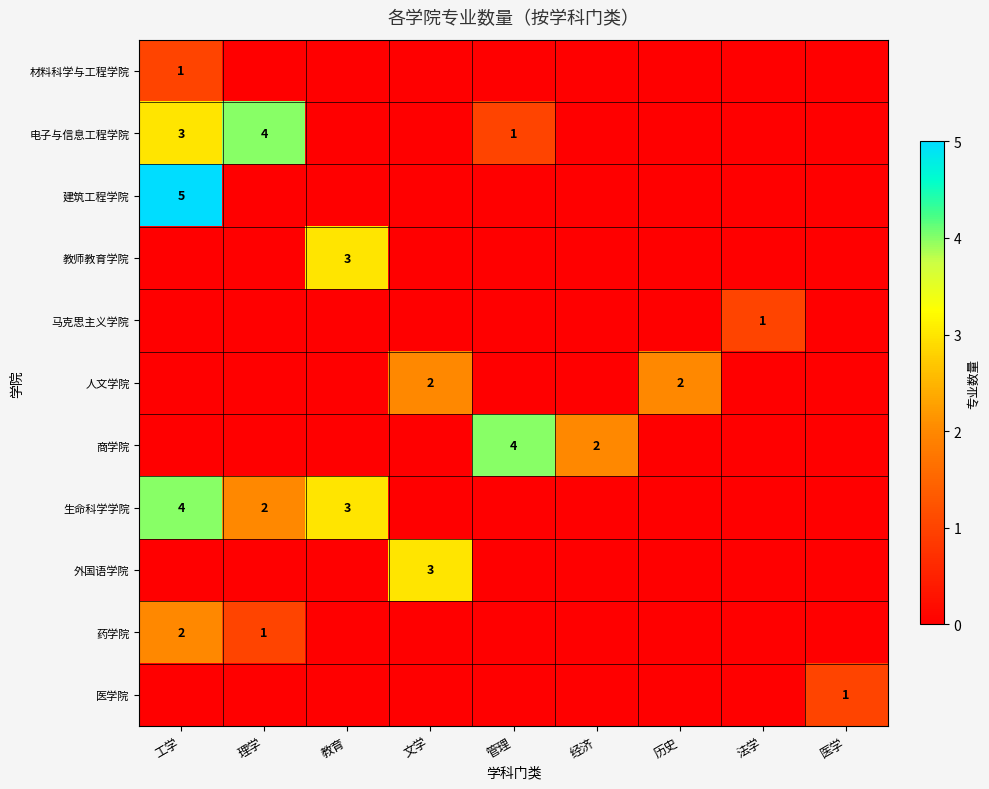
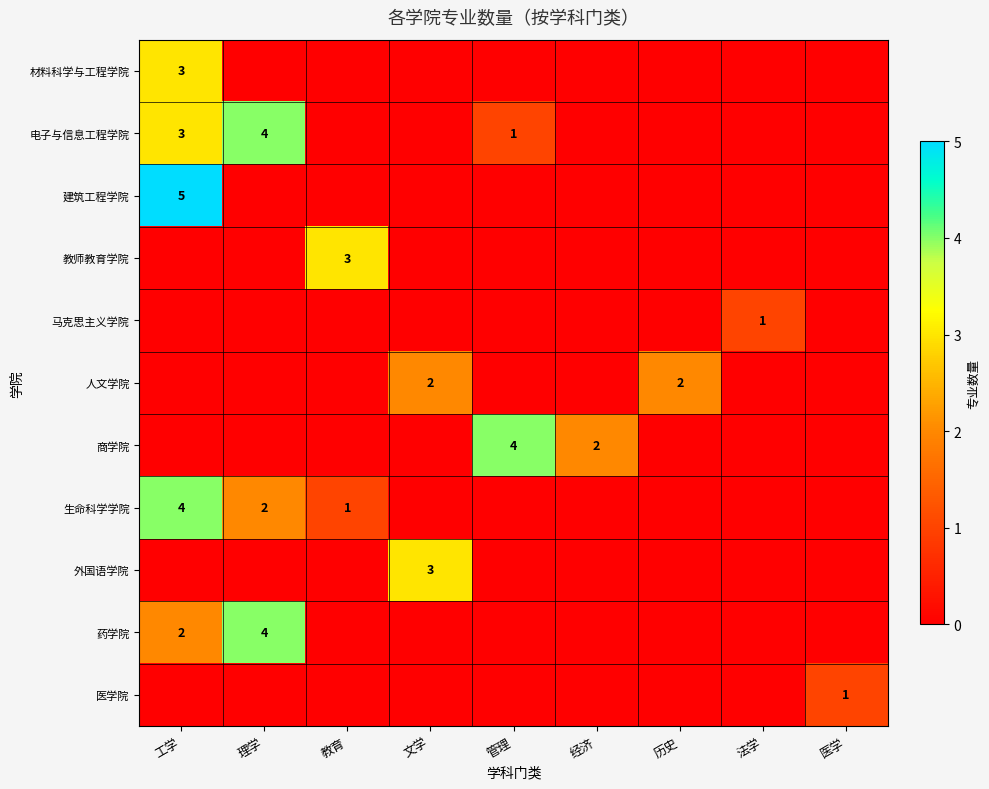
材料科学与工程学院, 工学: 1 -> 3
生命科学学院, 教育: 3 -> 1
药学院, 理学: 1 -> 4
